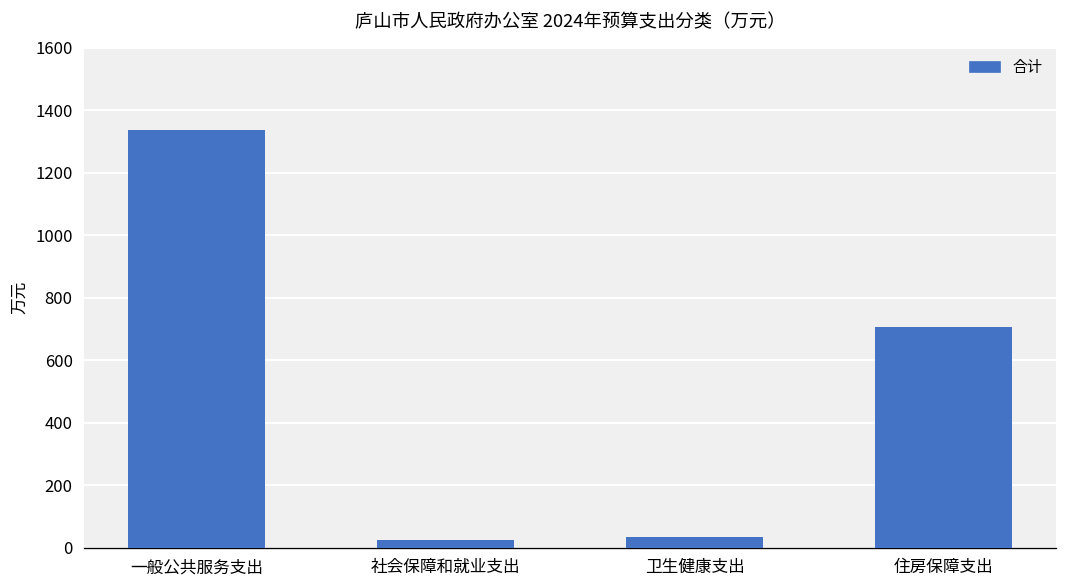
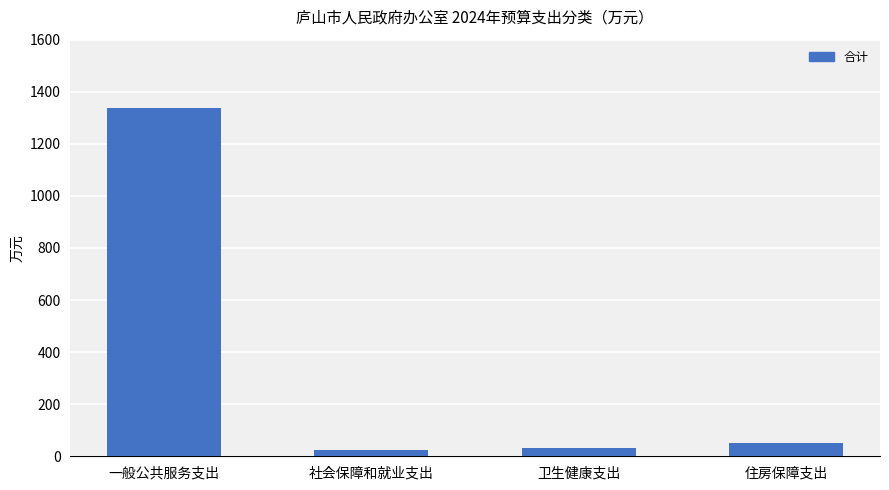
住房保障支出: 700 -> 50
